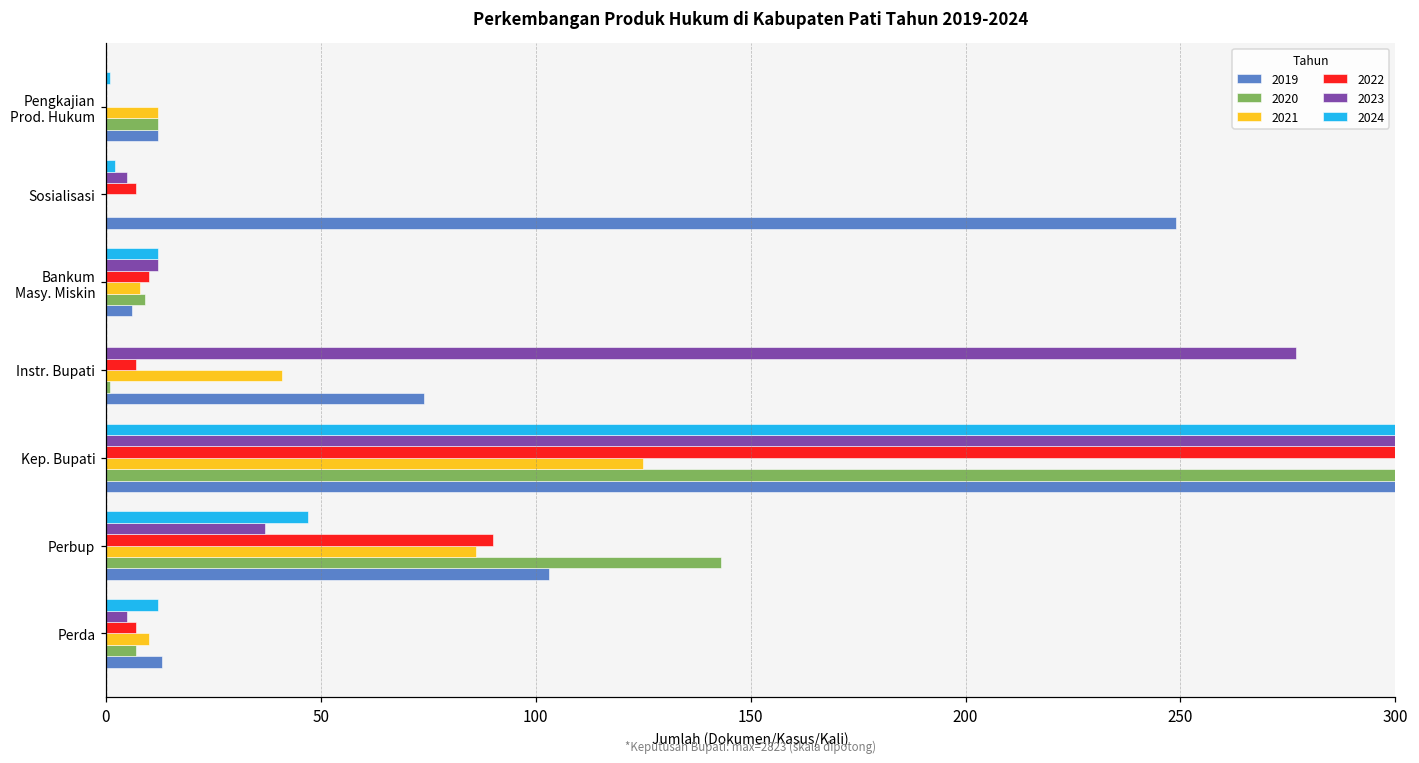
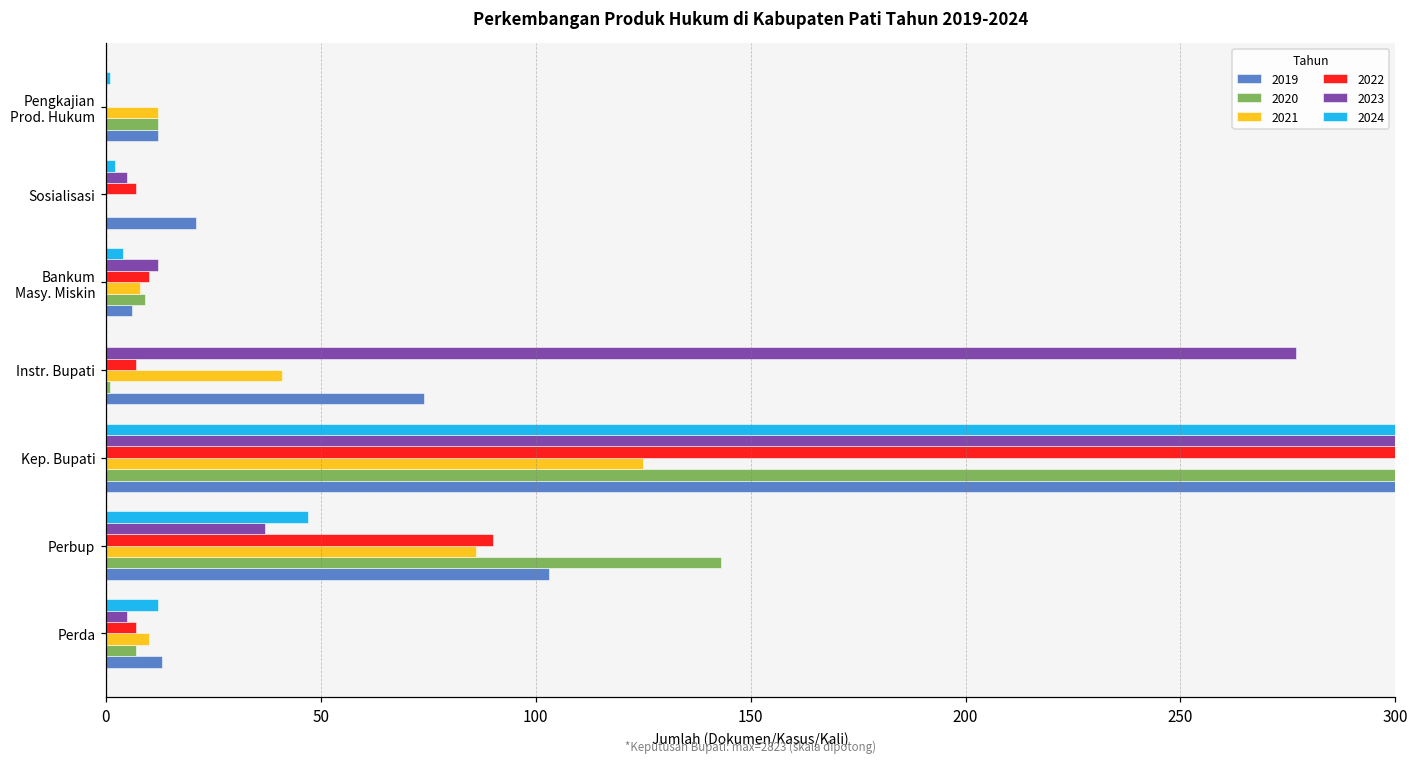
2019, Sosialisasi: 249 -> 21
2024, Bankum Masy. Miskin: 12 -> 4
